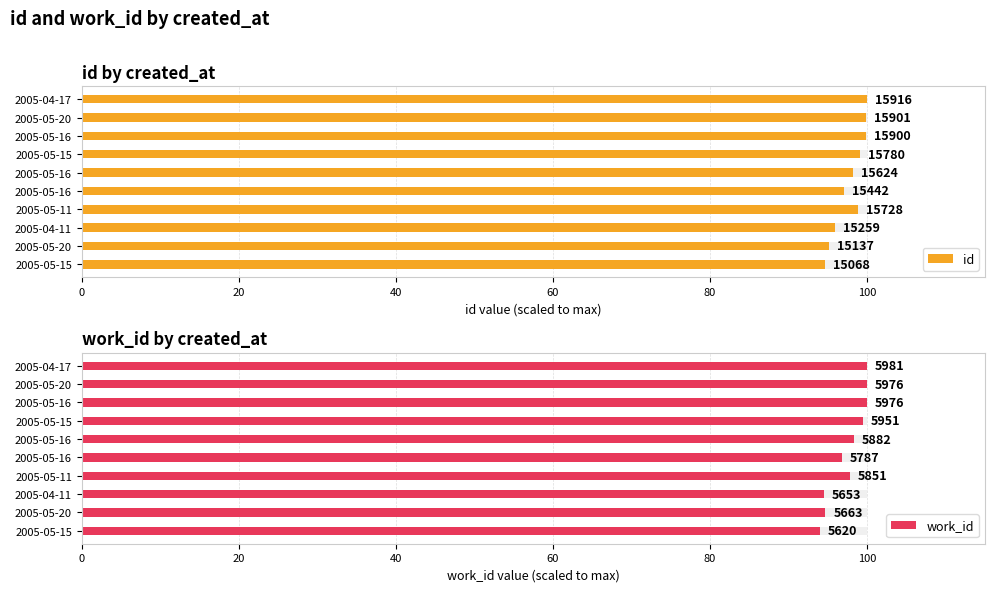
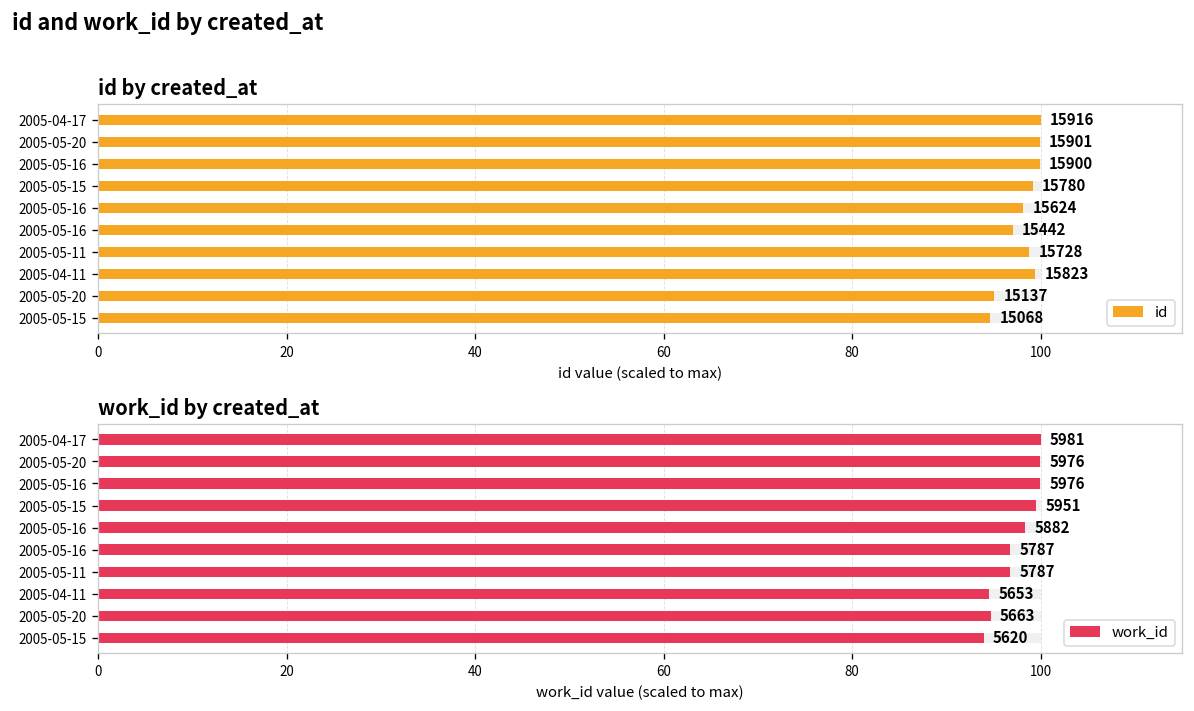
id by created_at, id, 2005-04-11: 15259 -> 15823
work_id by created_at, work_id, 2005-05-11: 5851 -> 5787
